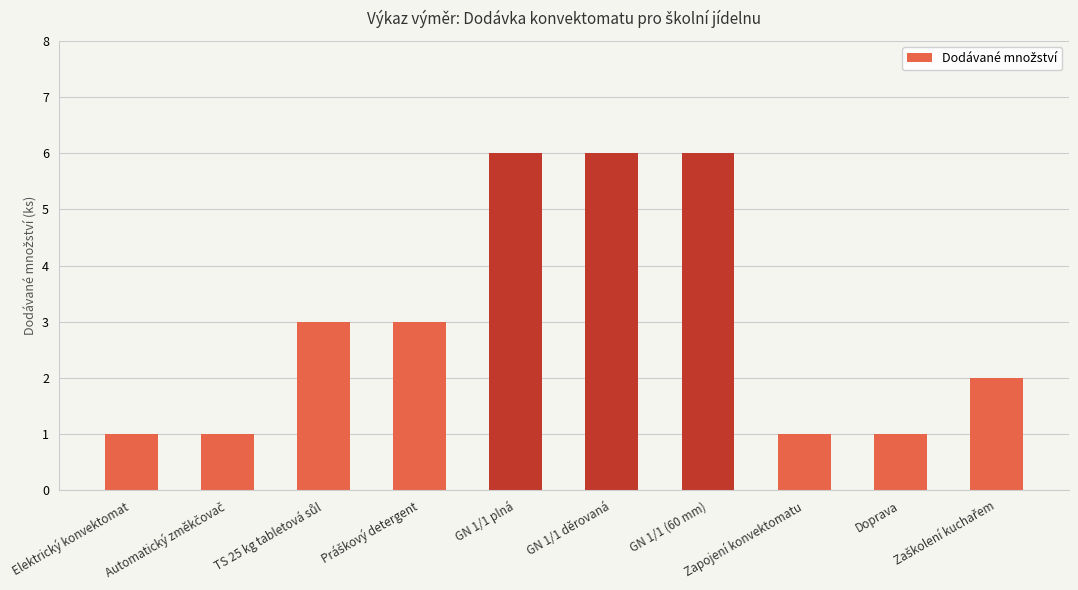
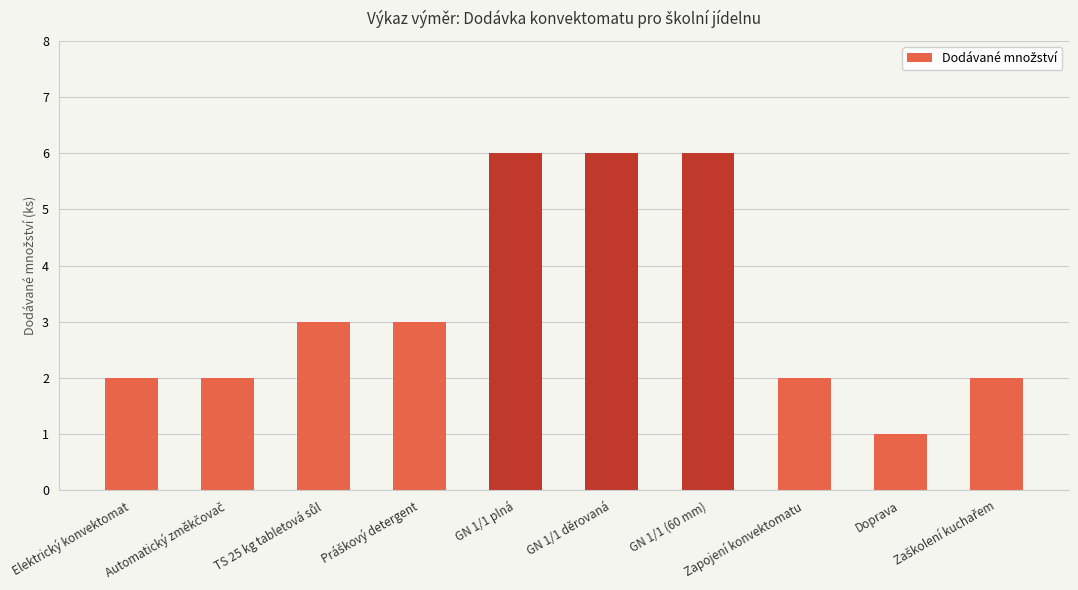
Elektrický konvektomat: 1 -> 2
Automatický změkčovač: 1 -> 2
Zapojení konvektomatu: 1 -> 2
